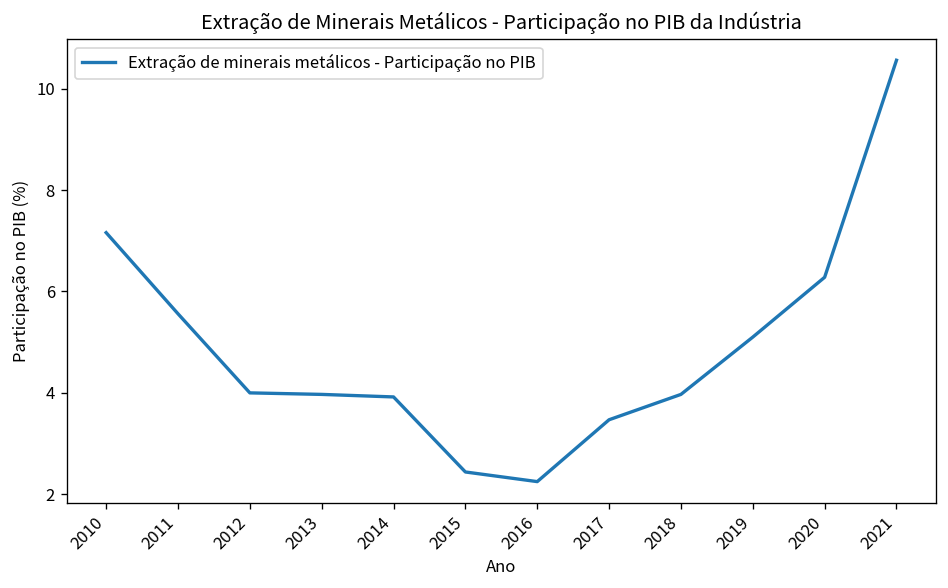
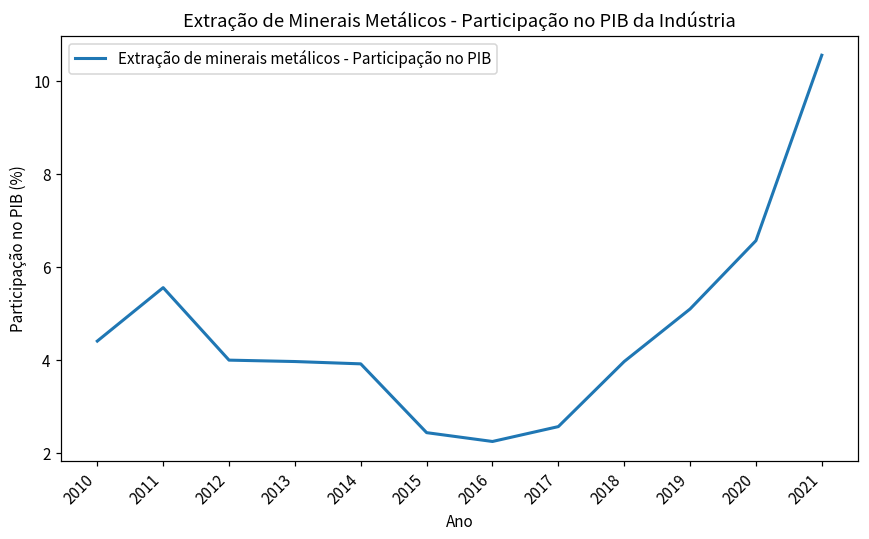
2010: 7.2 -> 4.4
2017: 3.5 -> 2.6
2020: 6.3 -> 6.6
